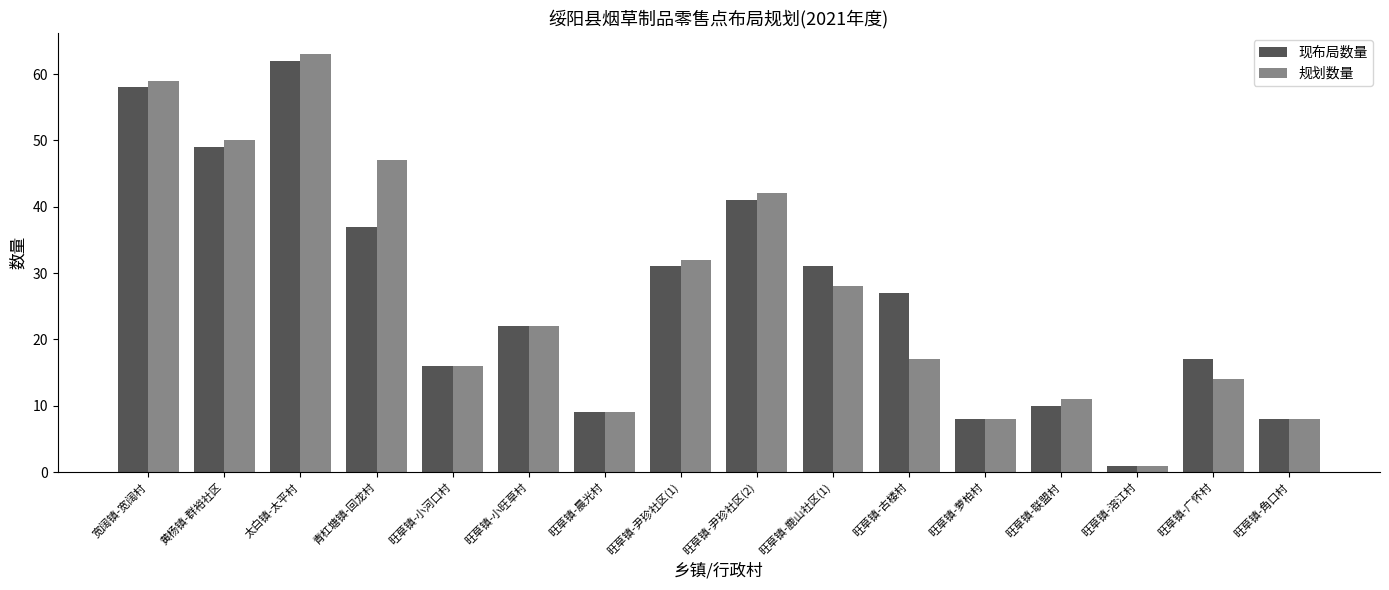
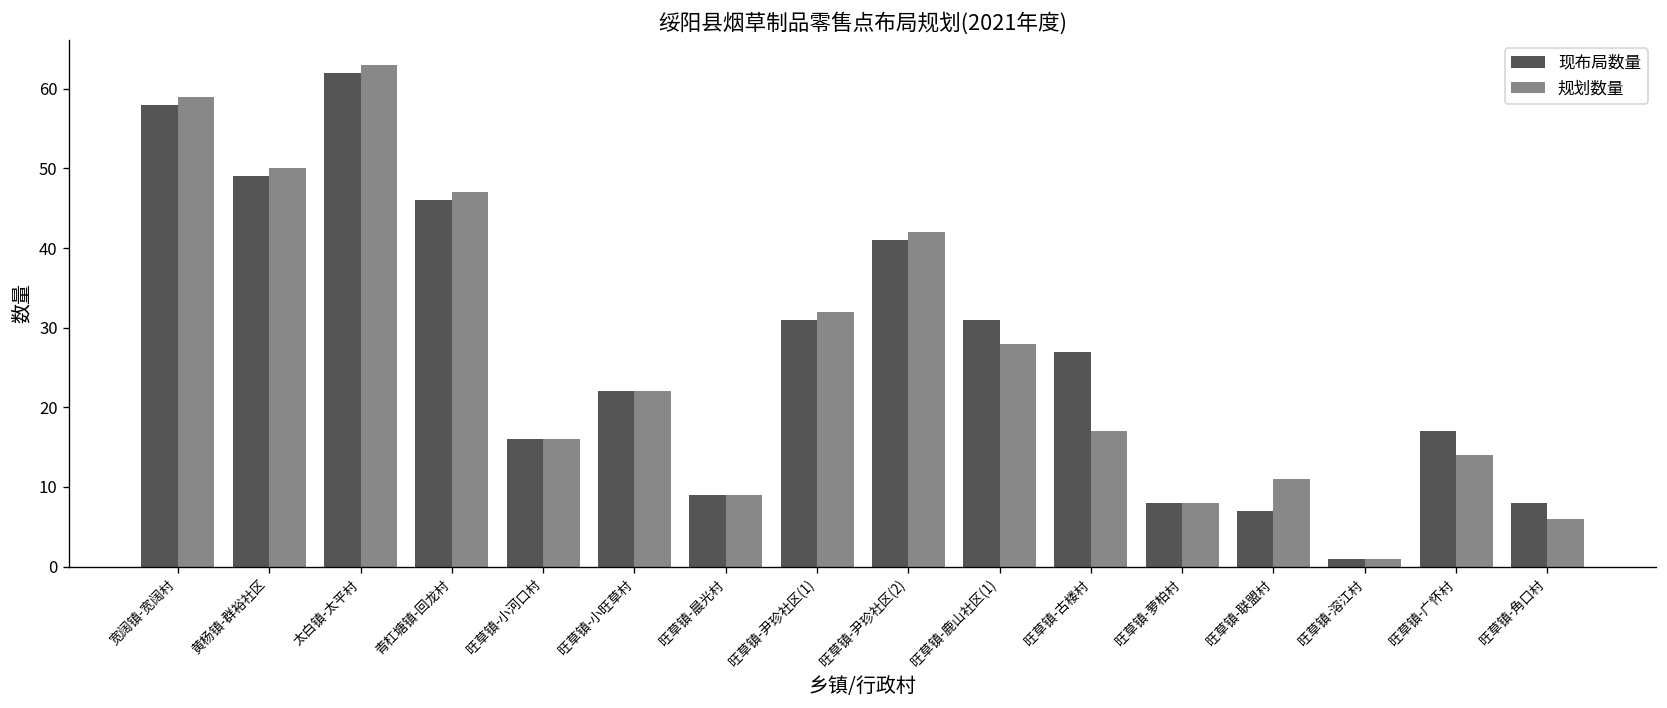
现布局数量, 青杠塘镇-回龙村: 37 -> 46
现布局数量, 旺草镇-联盟村: 10 -> 7
规划数量, 旺草镇-角口村: 8 -> 6
